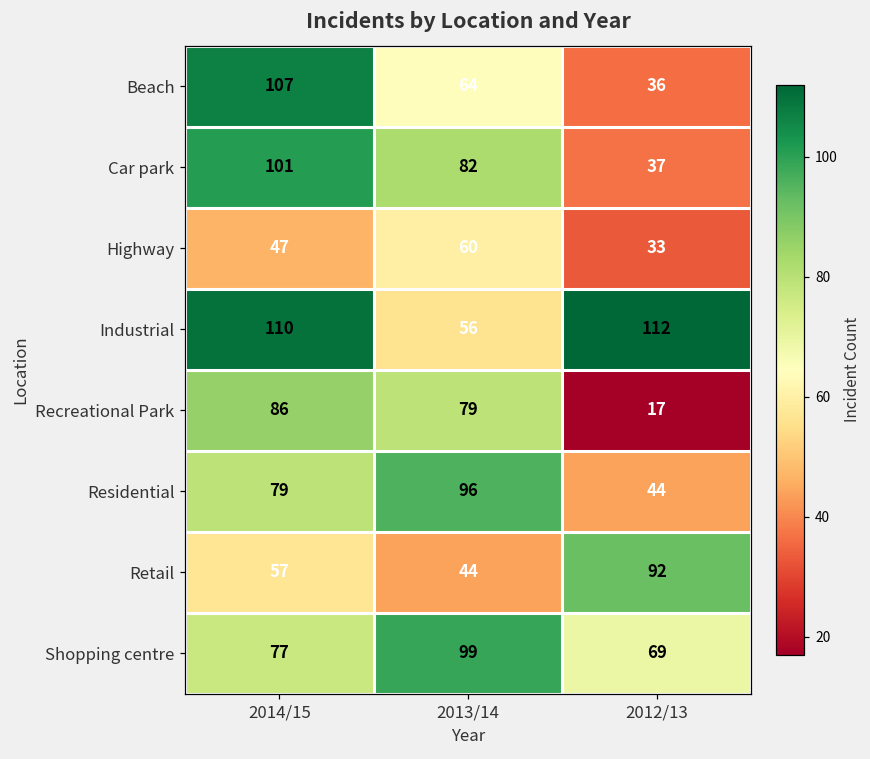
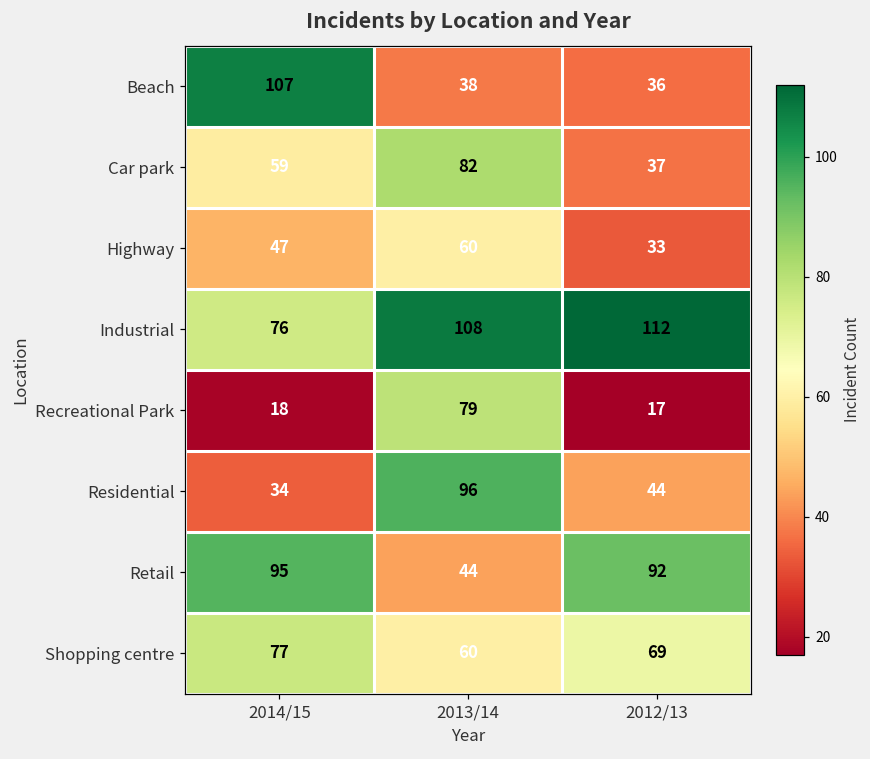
Beach, 2013/14: 64 -> 38
Car park, 2014/15: 101 -> 59
Industrial, 2014/15: 110 -> 76
Industrial, 2013/14: 56 -> 108
Recreational Park, 2014/15: 86 -> 18
Residential, 2014/15: 79 -> 34
Retail, 2014/15: 57 -> 95
Shopping centre, 2013/14: 99 -> 60
